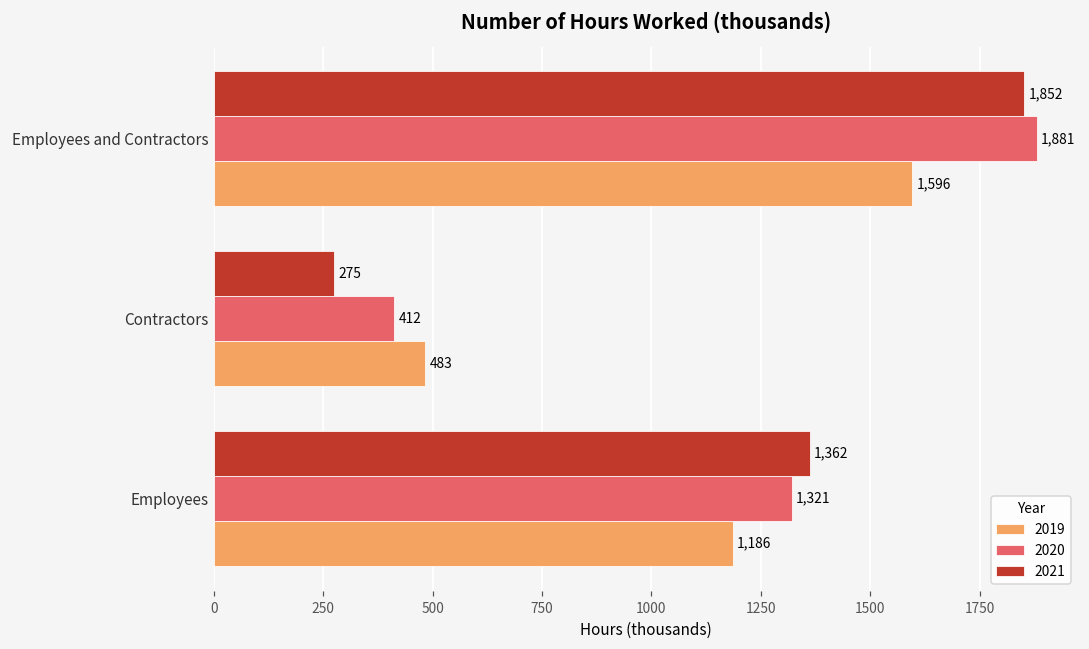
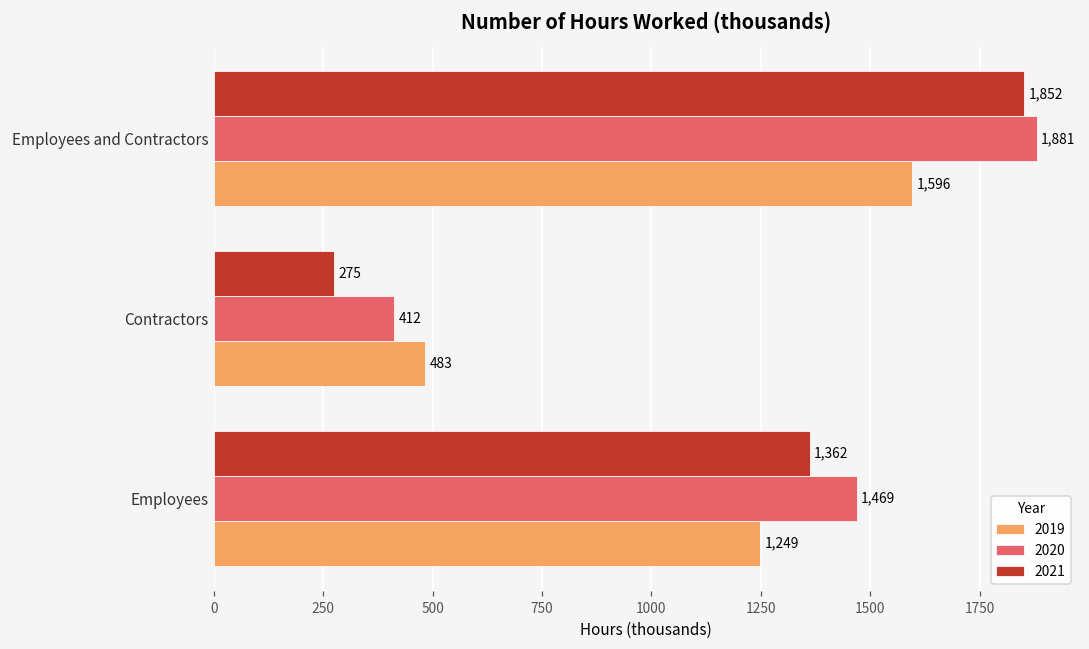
2020, Employees: 1,321 -> 1,469
2019, Employees: 1,186 -> 1,249
